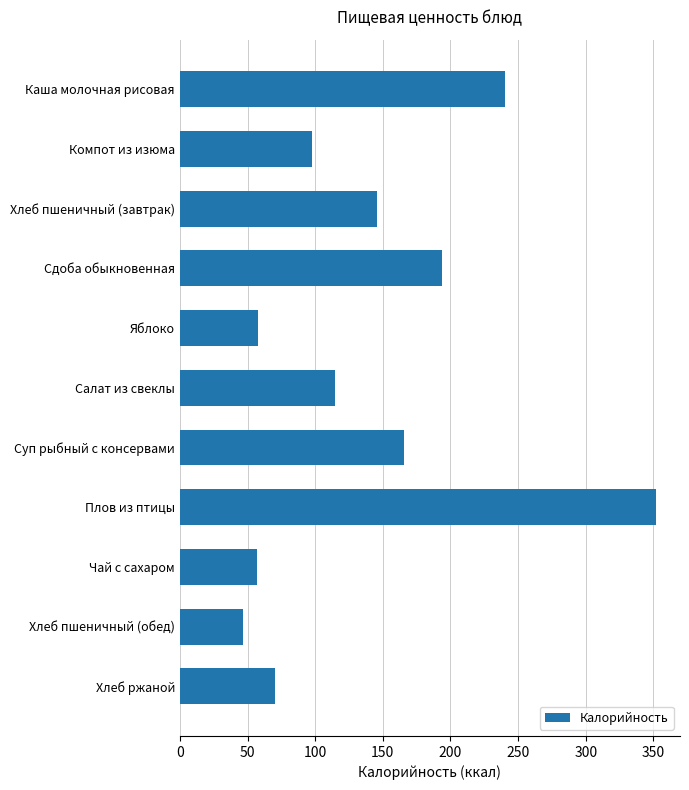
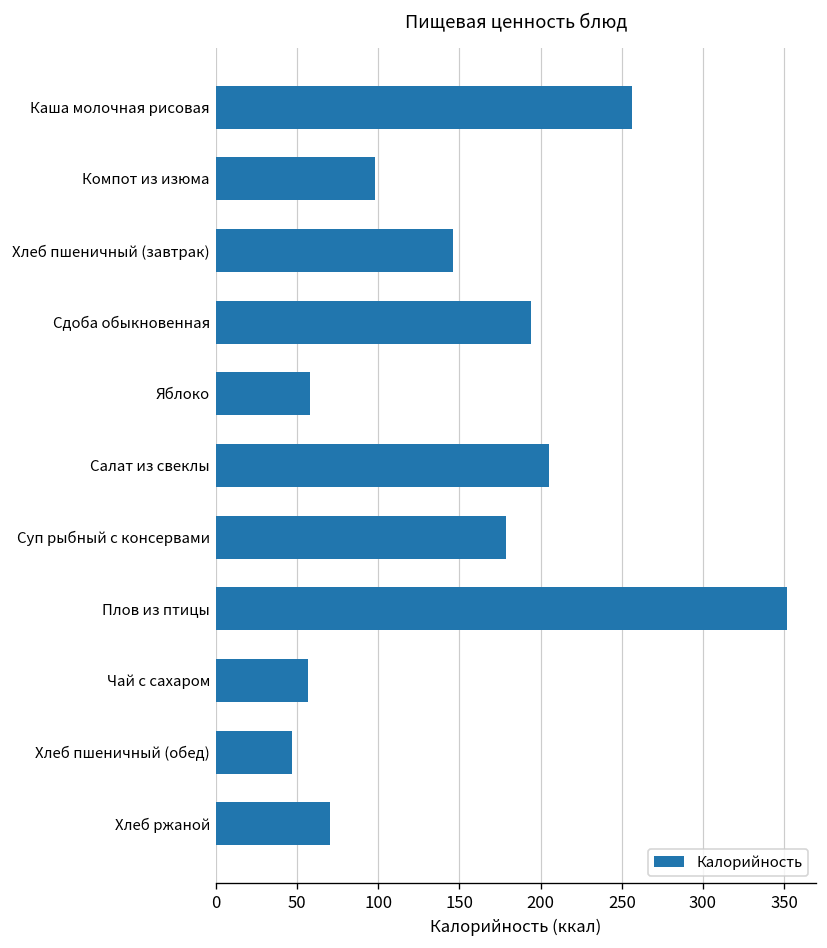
Каша молочная рисовая: 240 -> 256
Салат из свеклы: 115 -> 205
Суп рыбный с консервами: 166 -> 179
